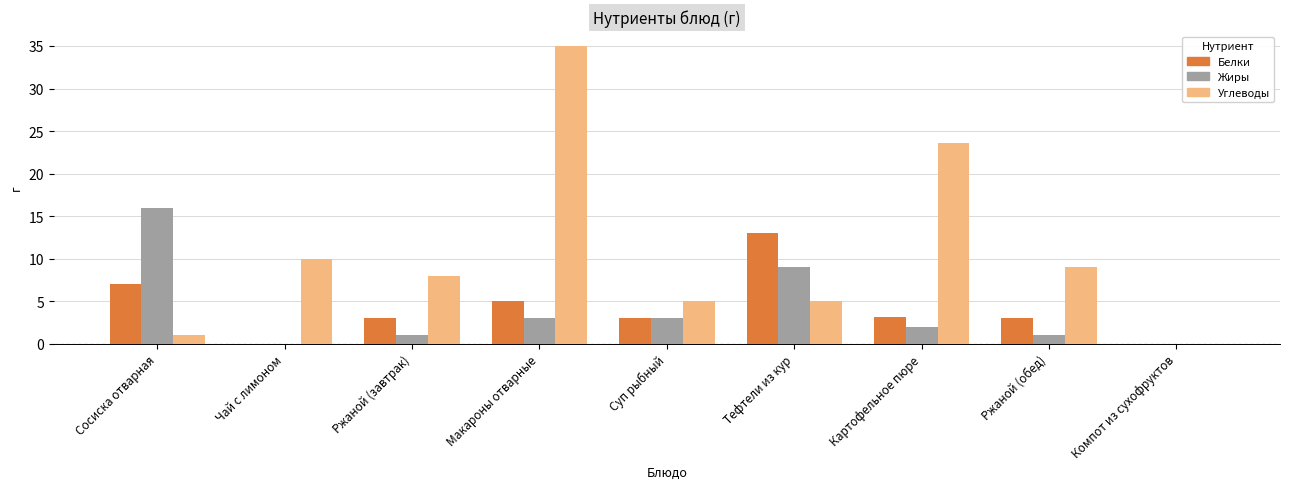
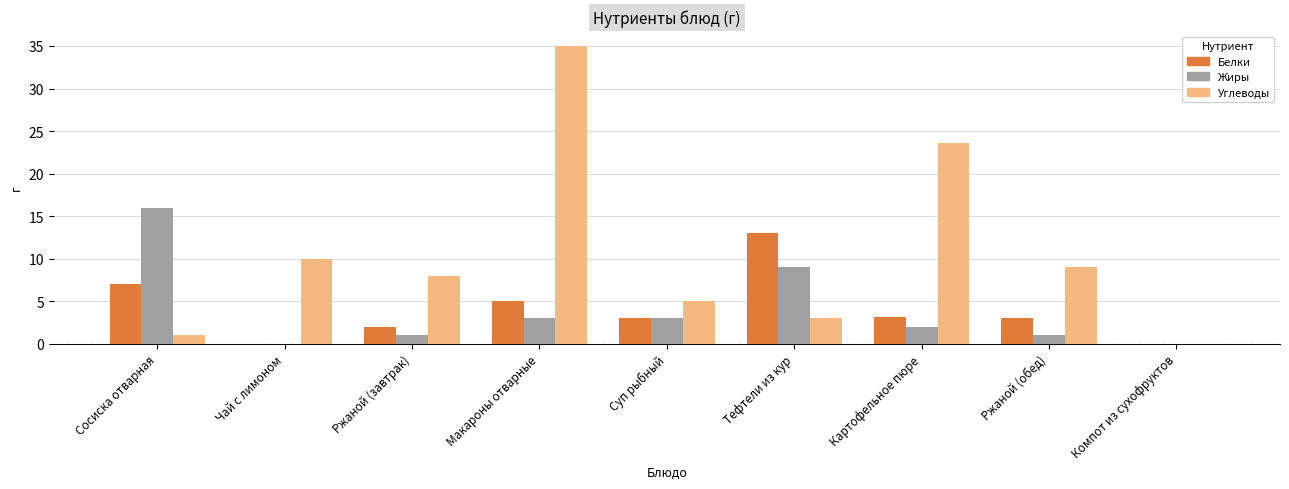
Белки, Ржаной (завтрак): 3 -> 2
Углеводы, Тефтели из кур: 5 -> 3
